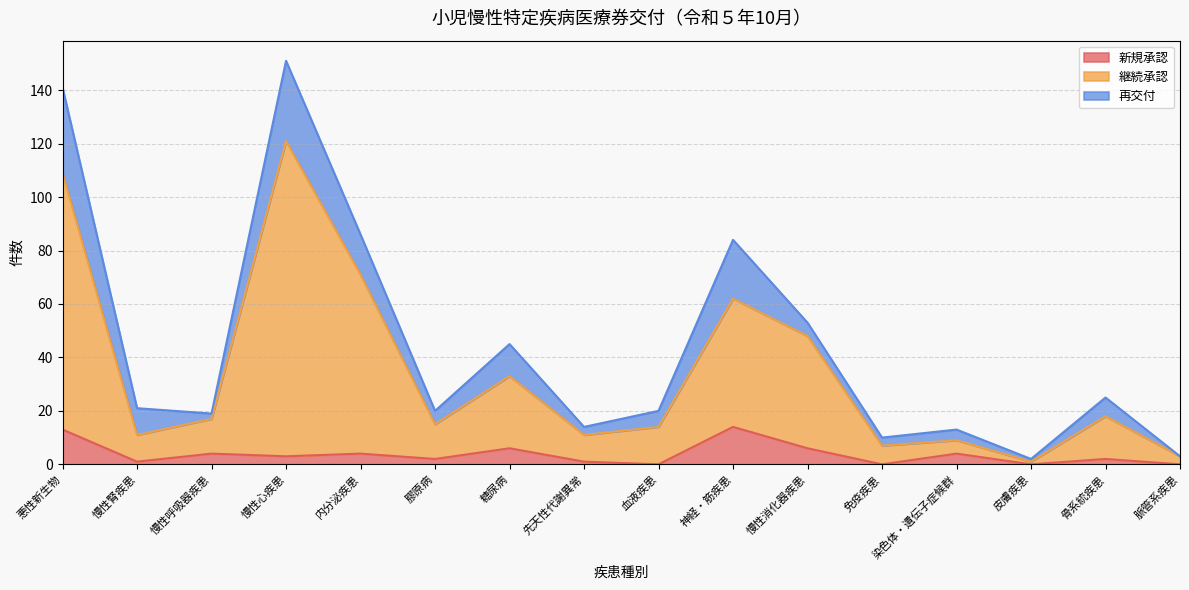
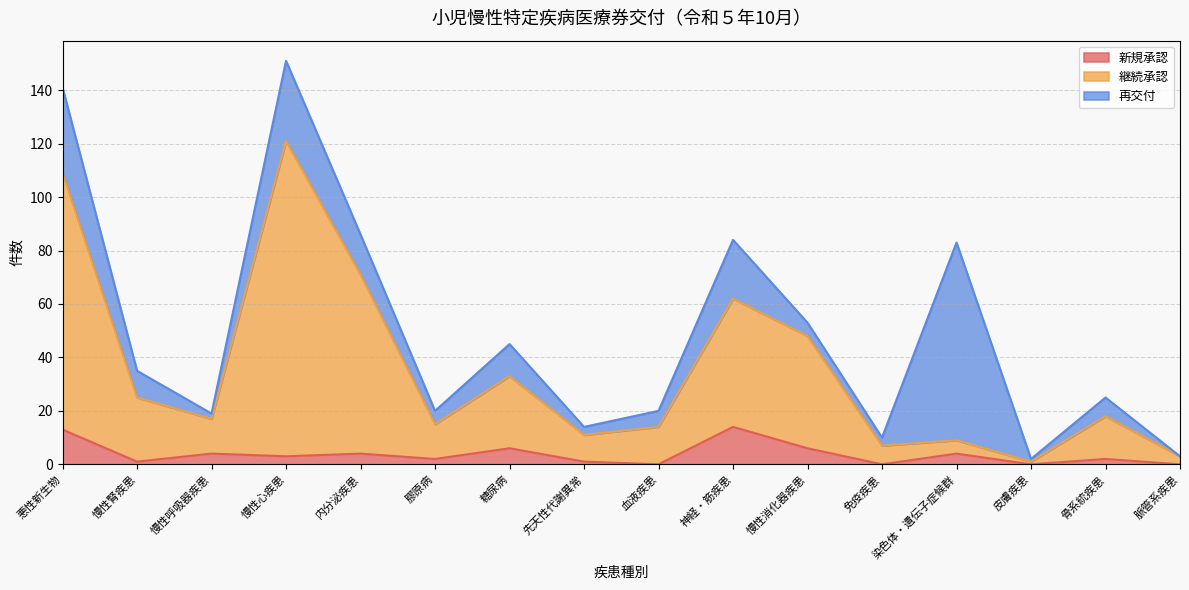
継続承認, 慢性腎疾患: 10 -> 24
再交付, 染色体・遺伝子症候群: 4 -> 74
